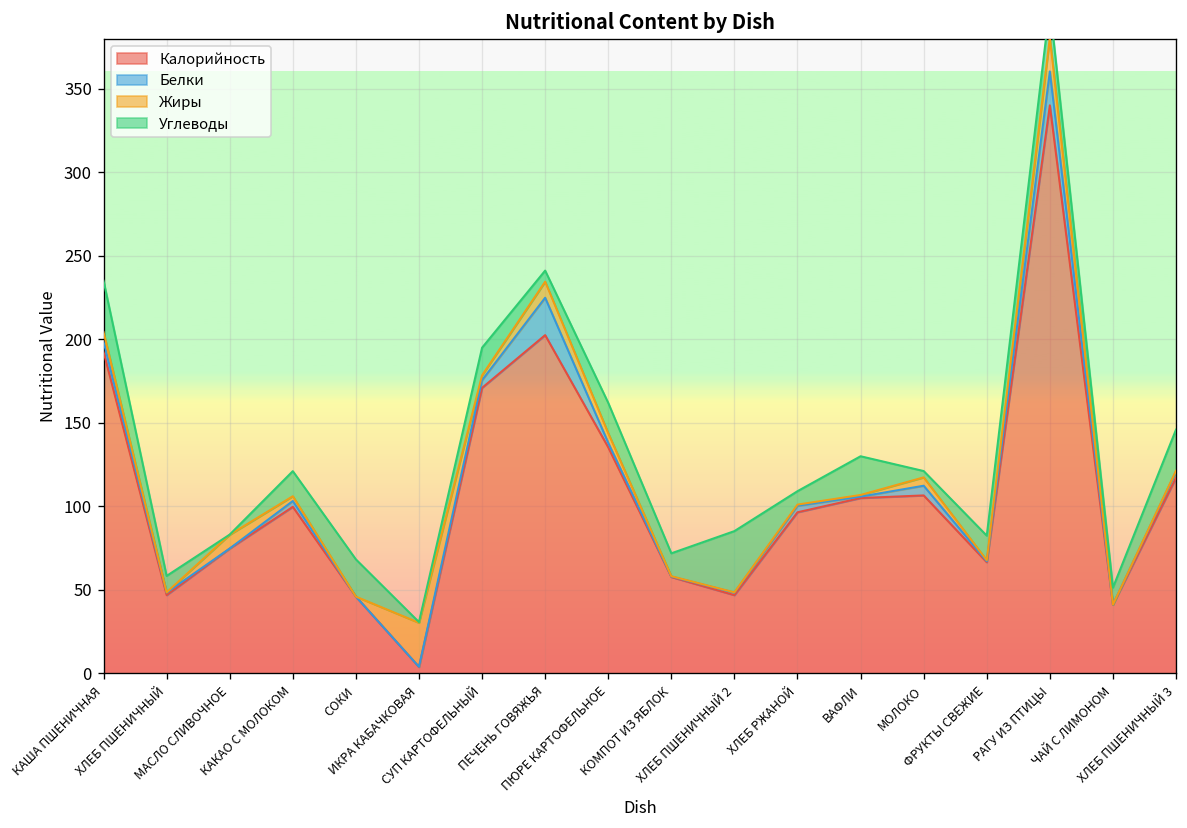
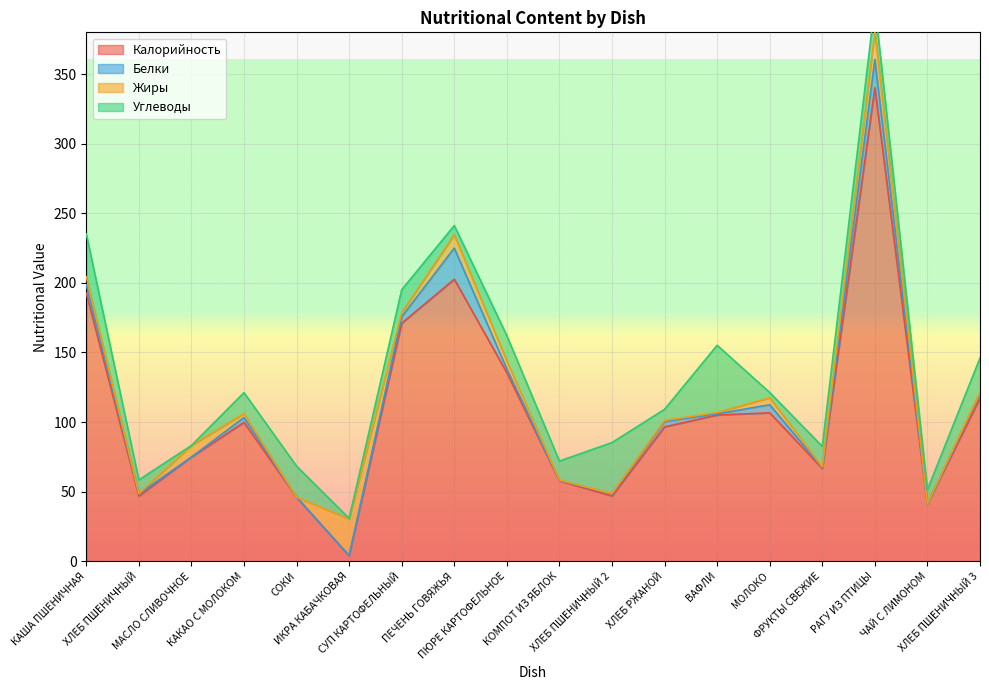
Углеводы, ВАФЛИ: 23 -> 48
